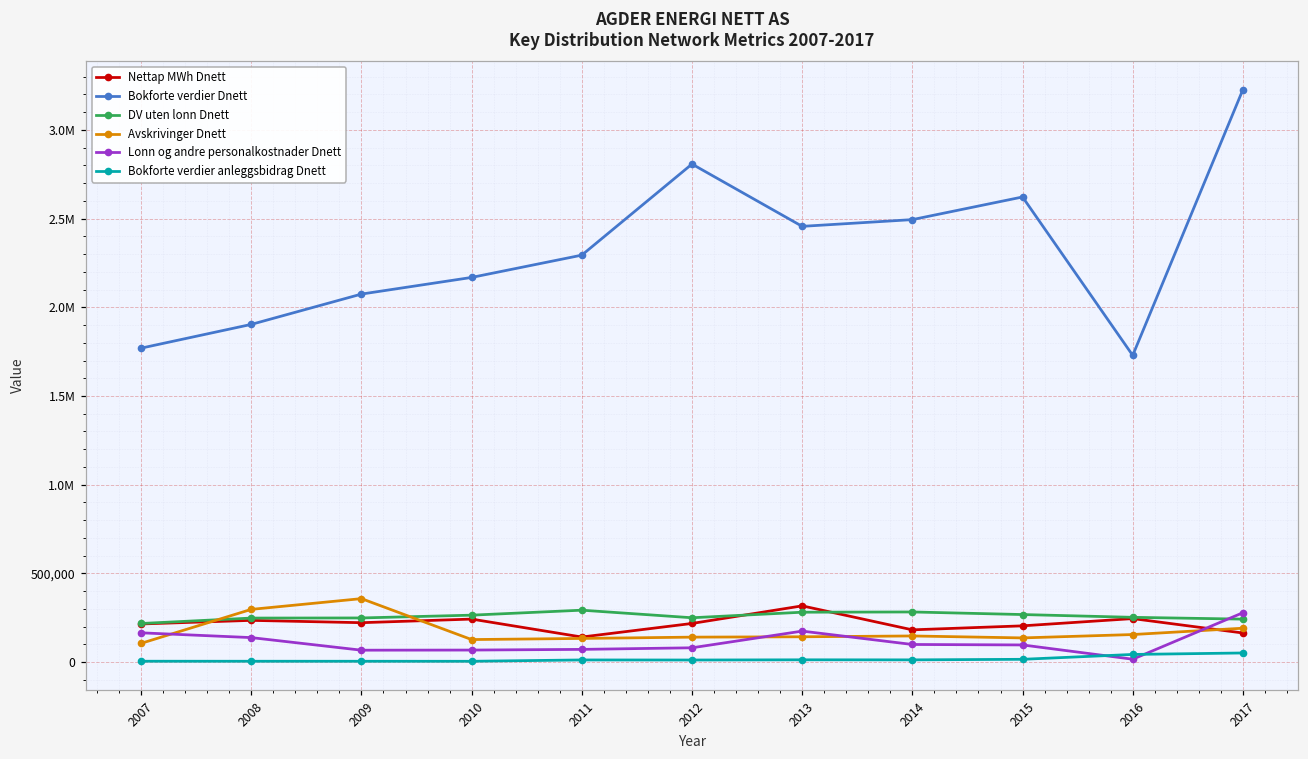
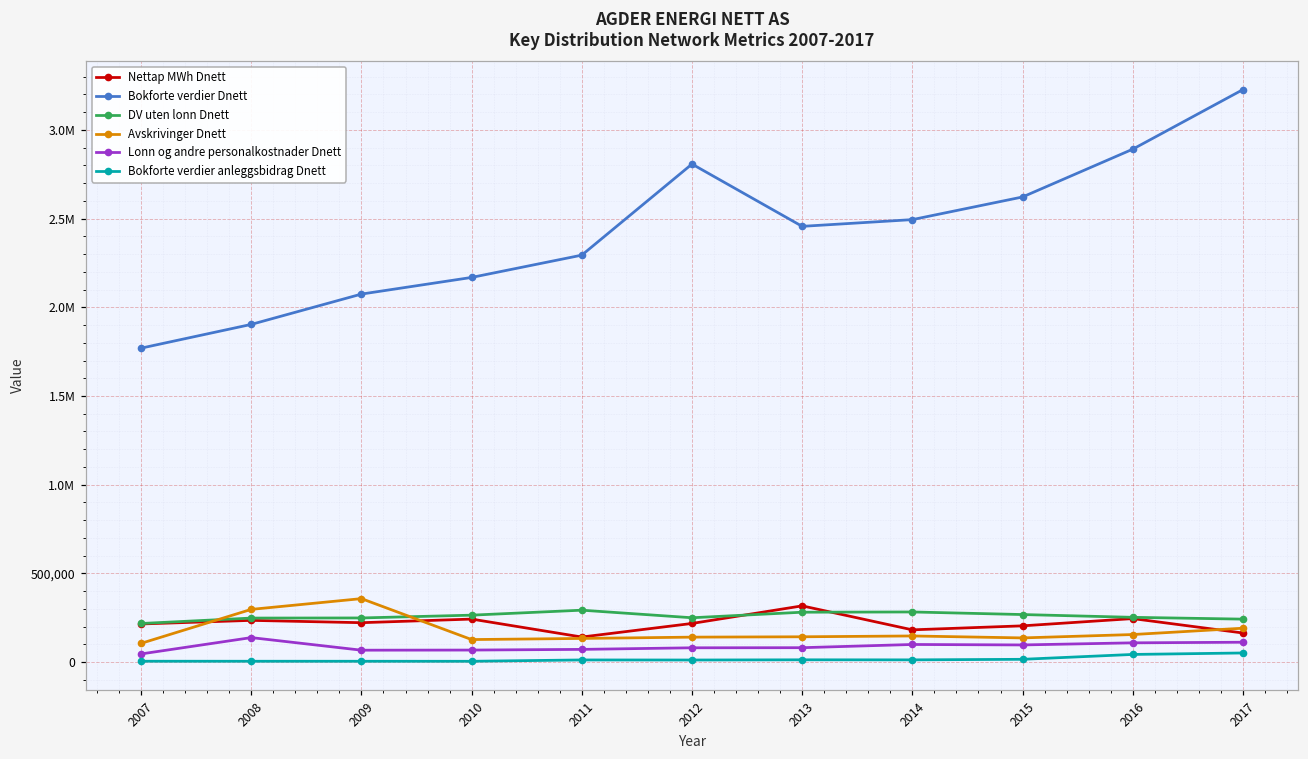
Lonn og andre personalkostnader Dnett, 2007: 160,000 -> 50,000
Lonn og andre personalkostnader Dnett, 2013: 170,000 -> 80,000
Bokforte verdier Dnett, 2016: 1,730,000 -> 2,890,000
Lonn og andre personalkostnader Dnett, 2016: 20,000 -> 110,000
Lonn og andre personalkostnader Dnett, 2017: 280,000 -> 110,000
